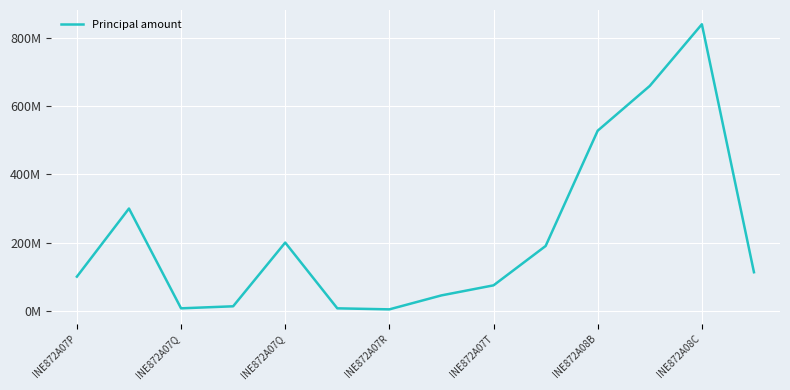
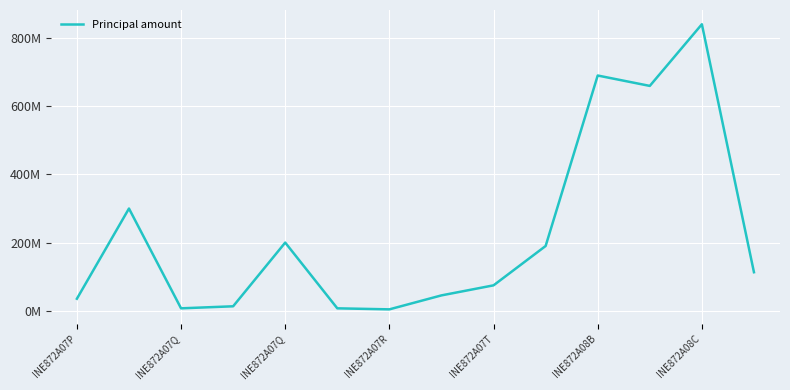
INE872A07P: 100000000 -> 40000000
INE872A08B: 530000000 -> 690000000
